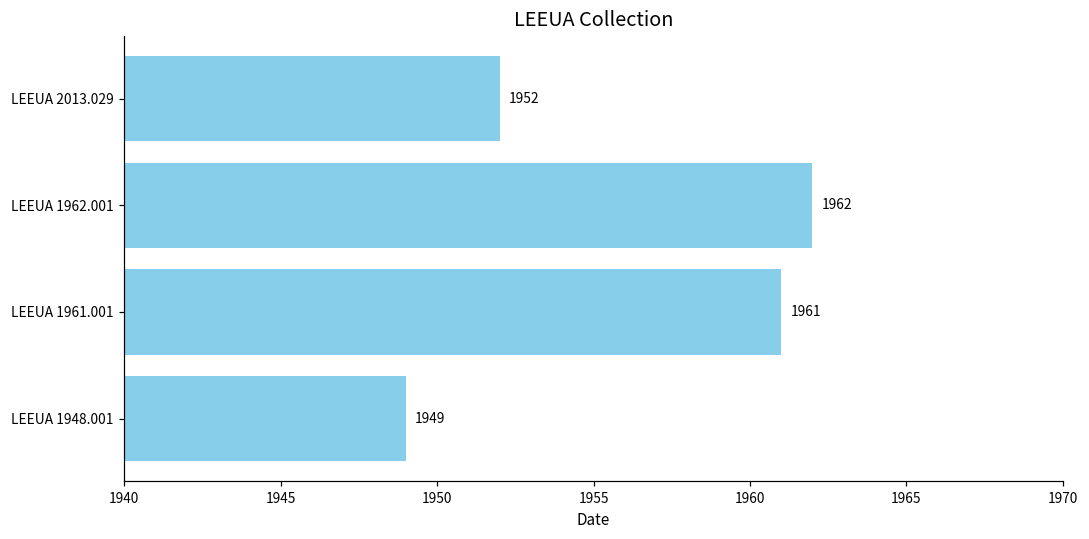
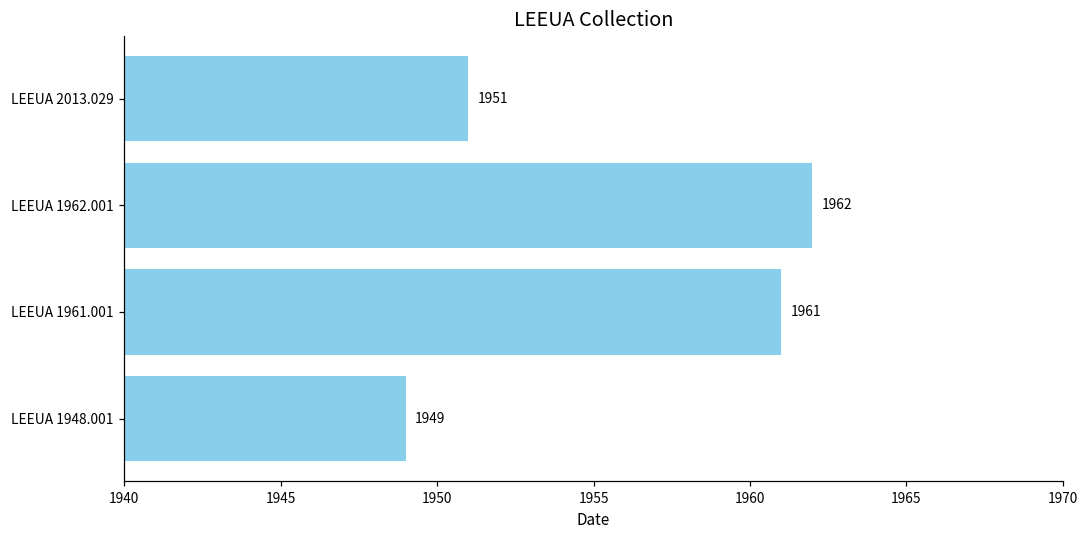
LEEUA 2013.029: 1952 -> 1951
